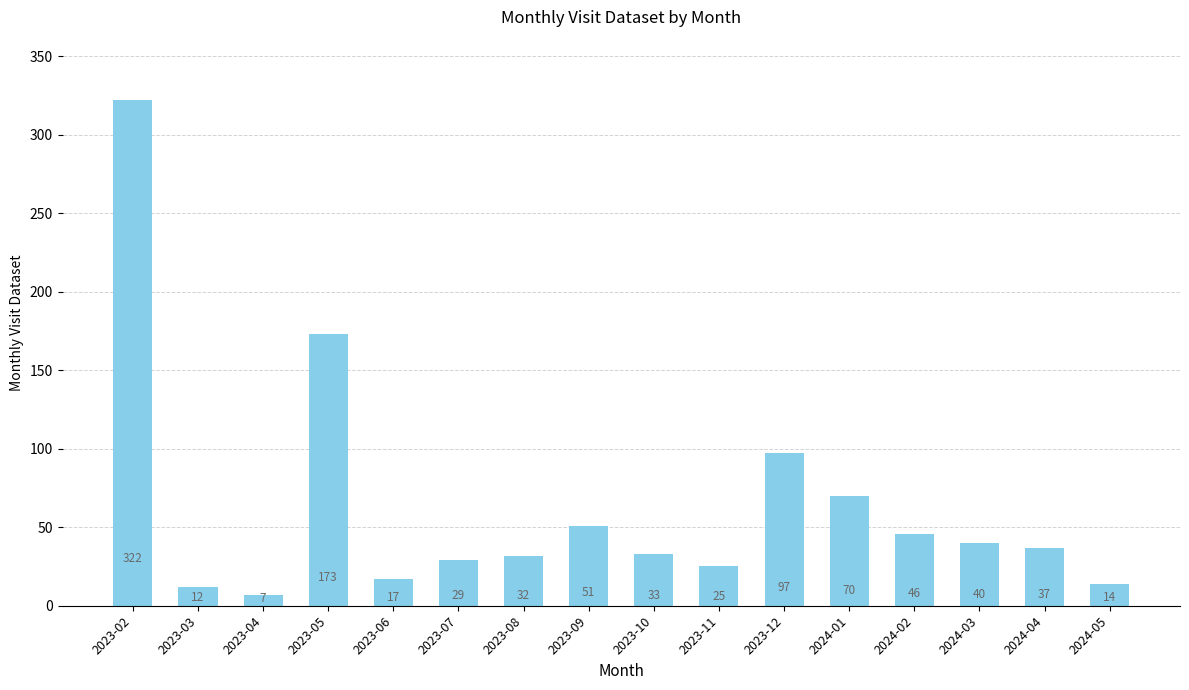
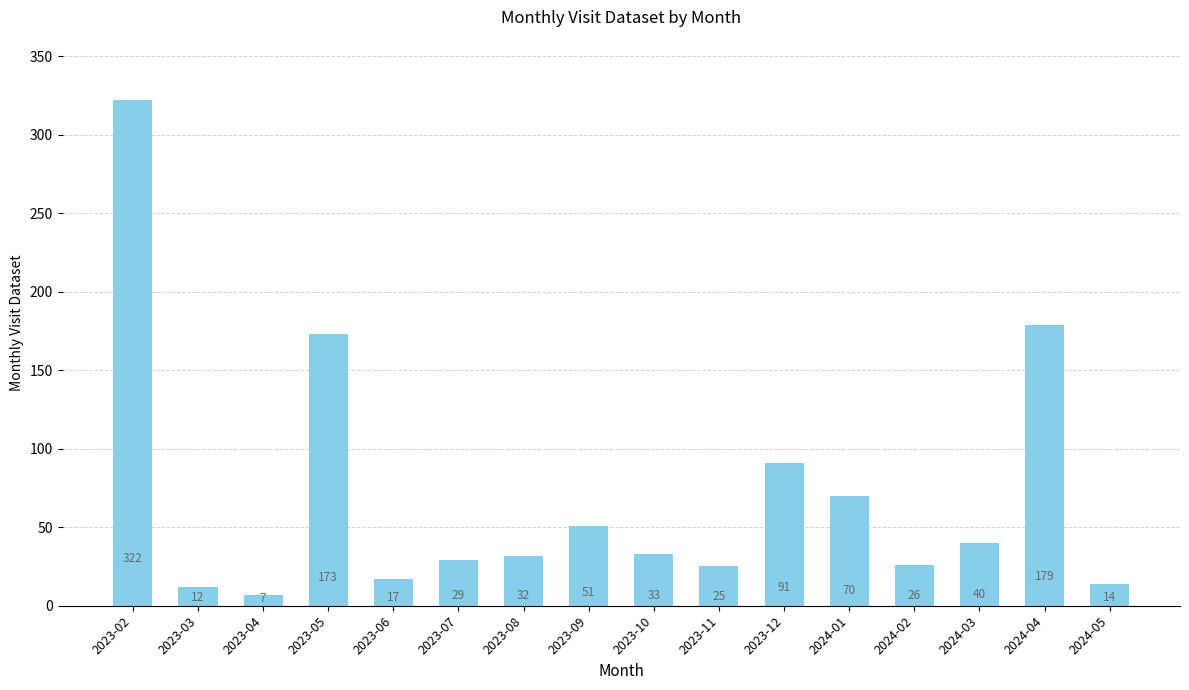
2023-12: 97 -> 91
2024-02: 46 -> 26
2024-04: 37 -> 179
